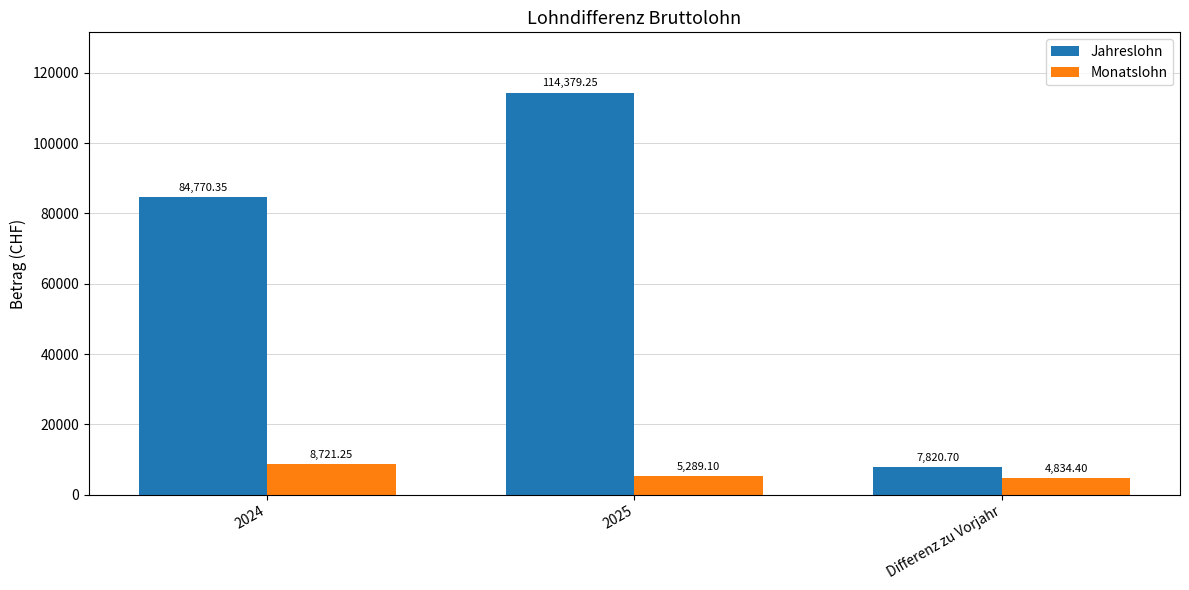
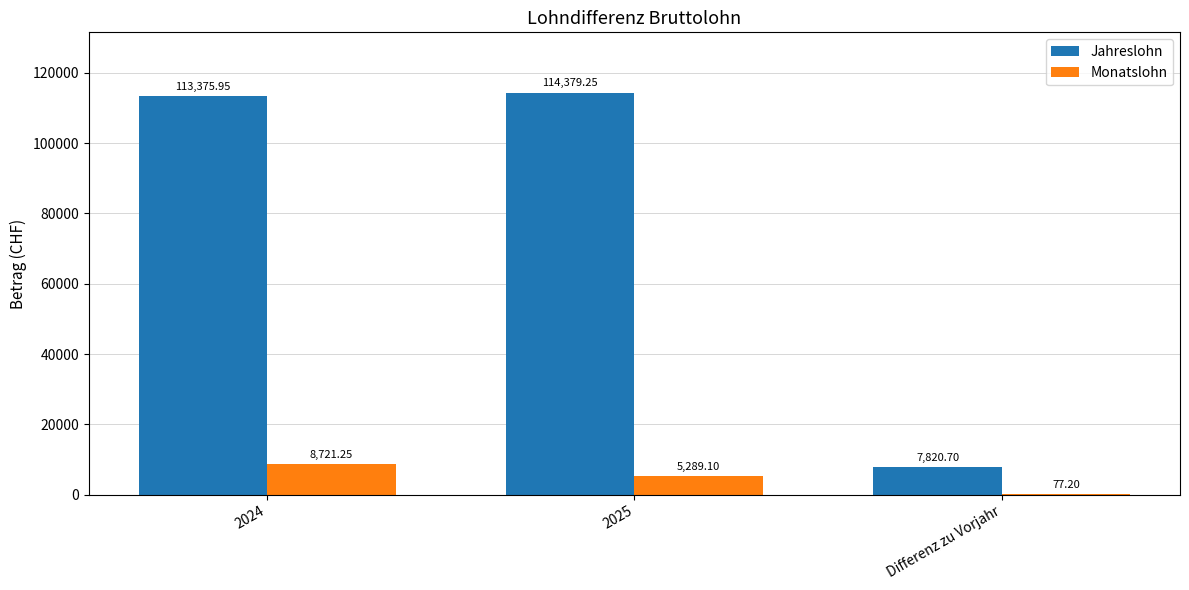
Jahreslohn, 2024: 84,770.35 -> 113,375.95
Monatslohn, Differenz zu Vorjahr: 4,834.40 -> 77.20
